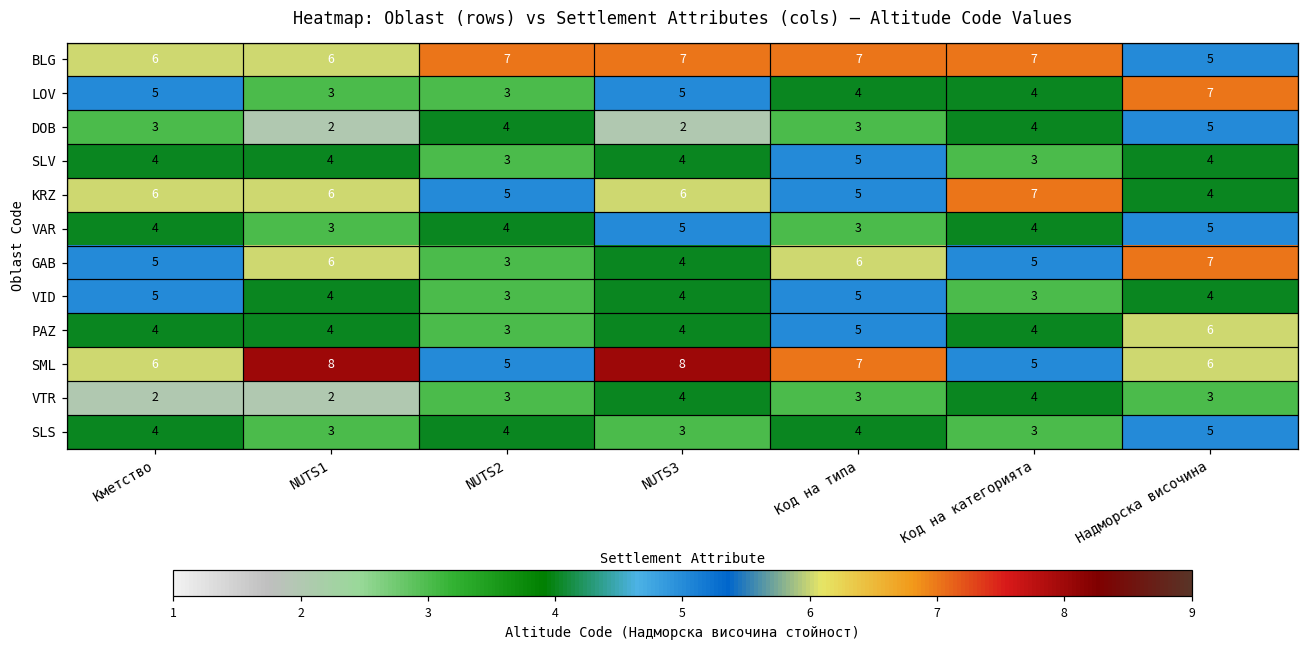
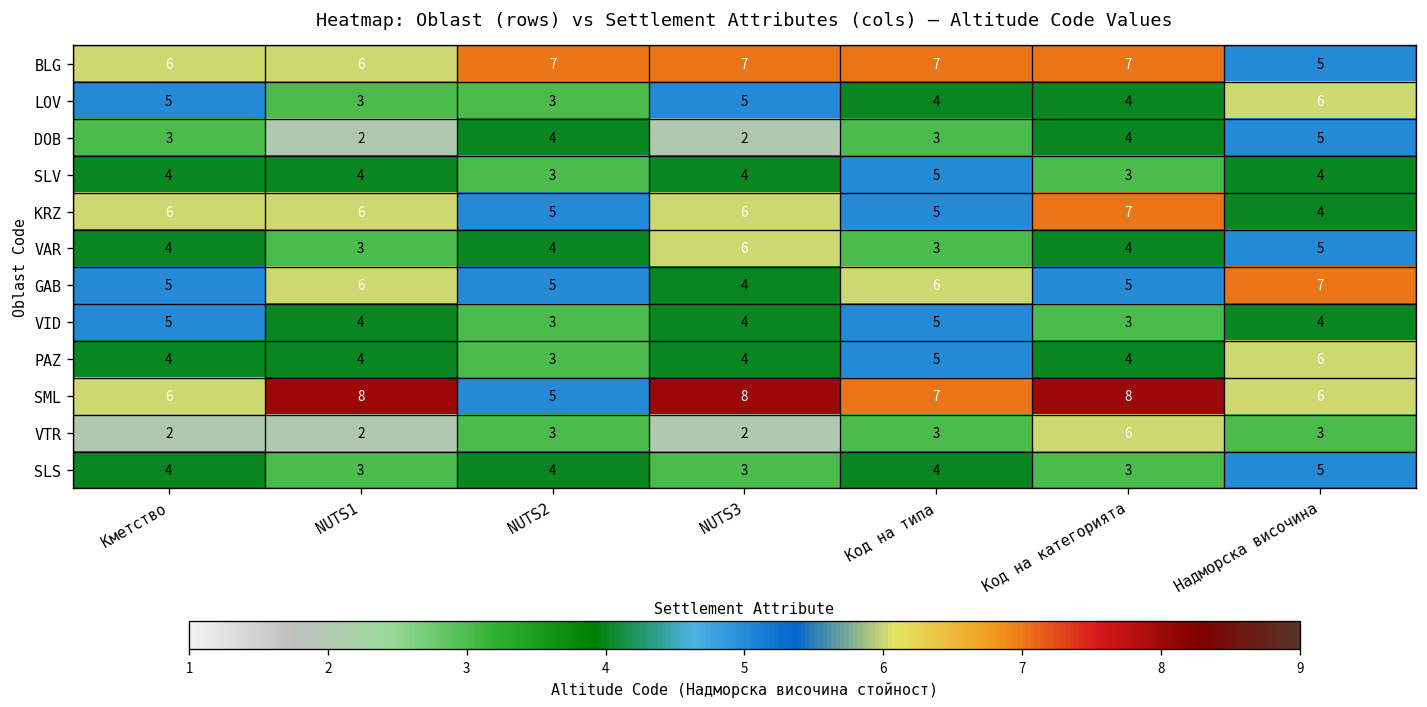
LOV, Надморска височина: 7 -> 6
VAR, NUTS3: 5 -> 6
GAB, NUTS2: 3 -> 5
SML, Код на категорията: 5 -> 8
VTR, NUTS3: 4 -> 2
VTR, Код на категорията: 4 -> 6
